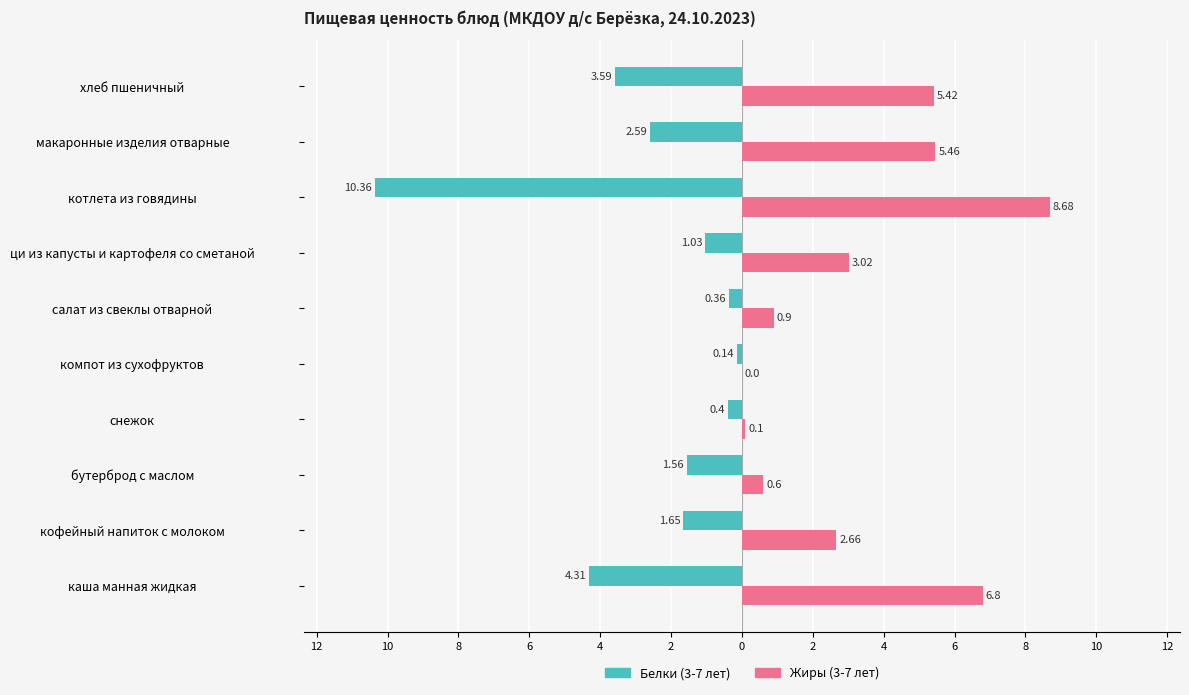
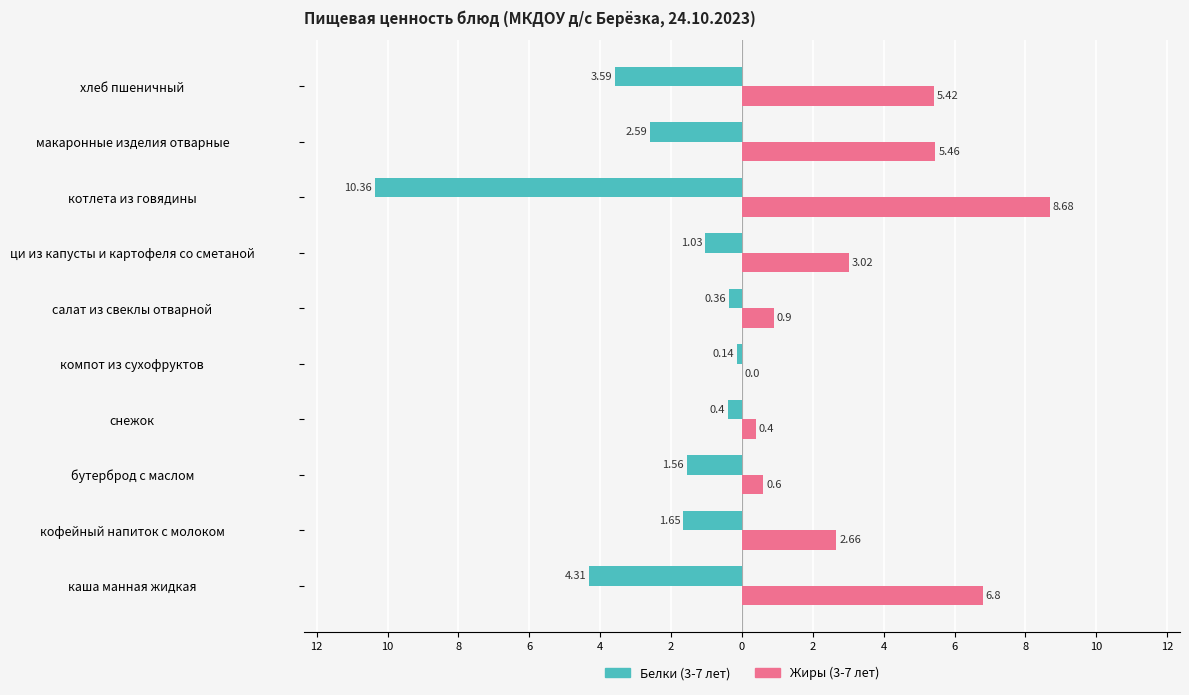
Жиры (3-7 лет), снежок: 0.1 -> 0.4
